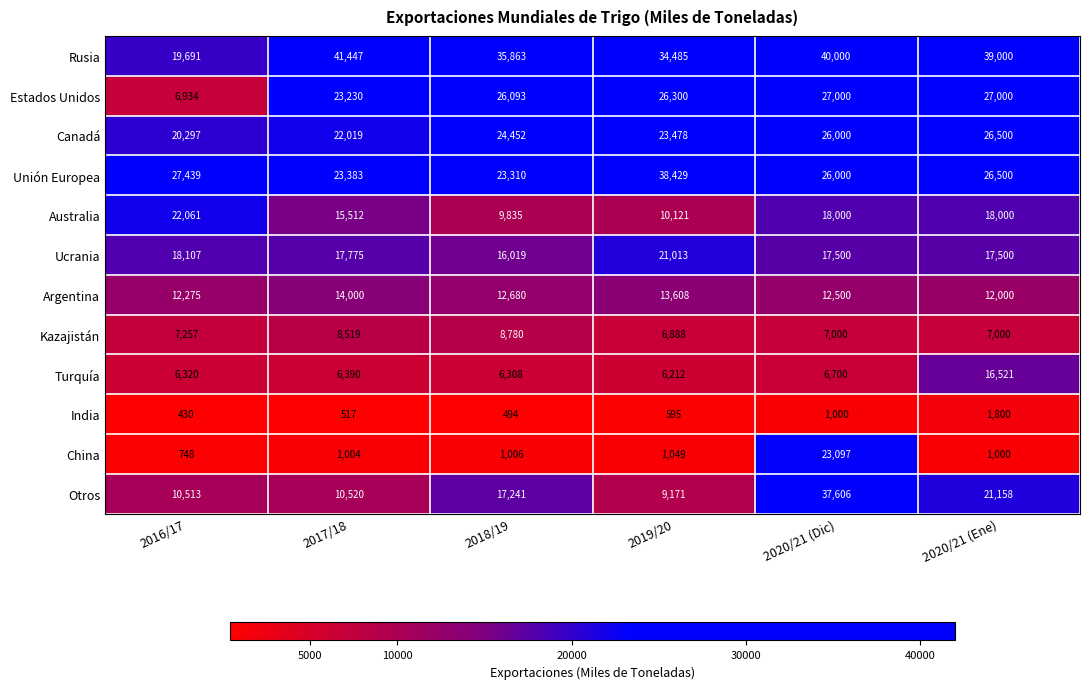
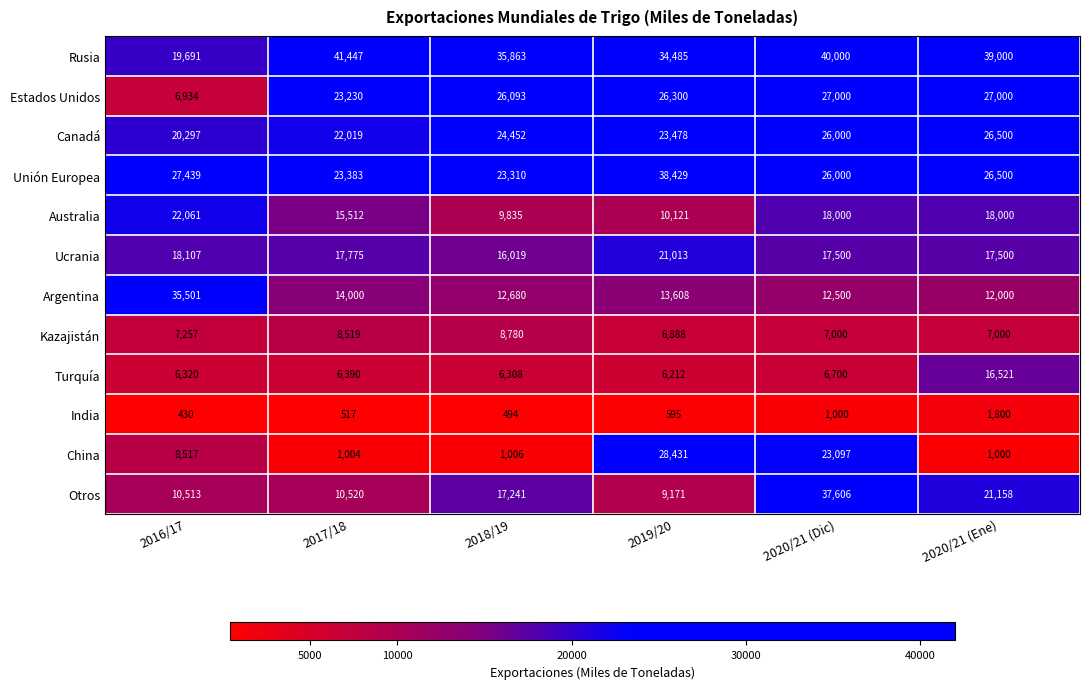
Argentina, 2016/17: 12,275 -> 35,501
China, 2016/17: 748 -> 8,517
China, 2019/20: 1,049 -> 28,431
